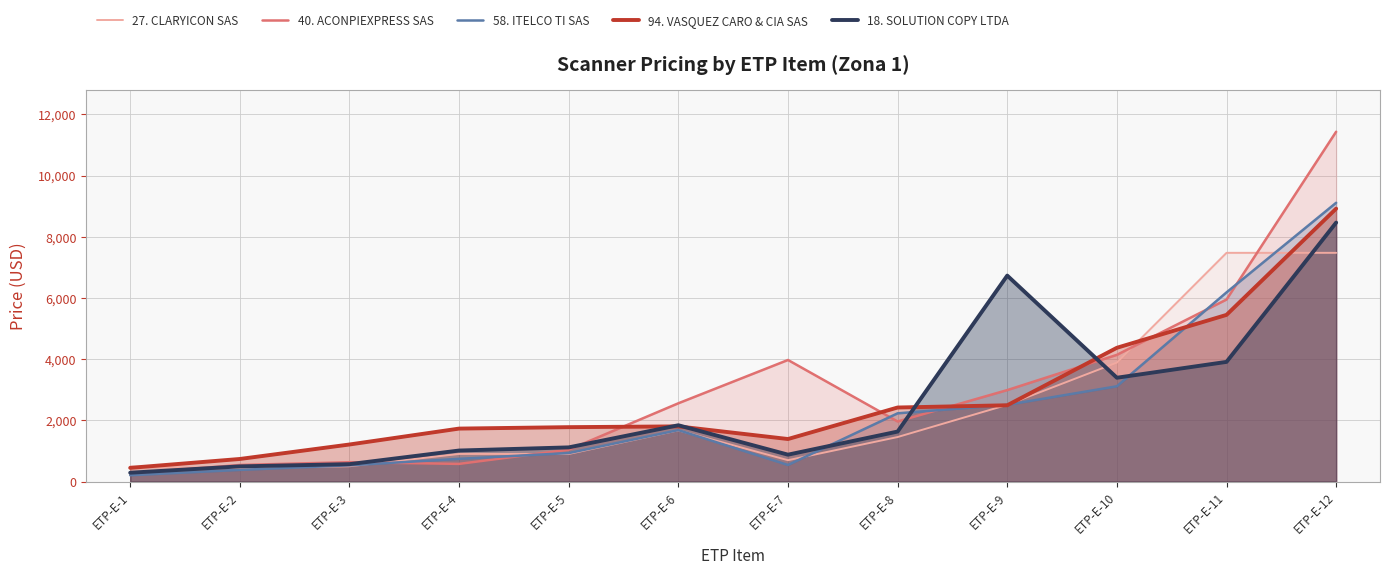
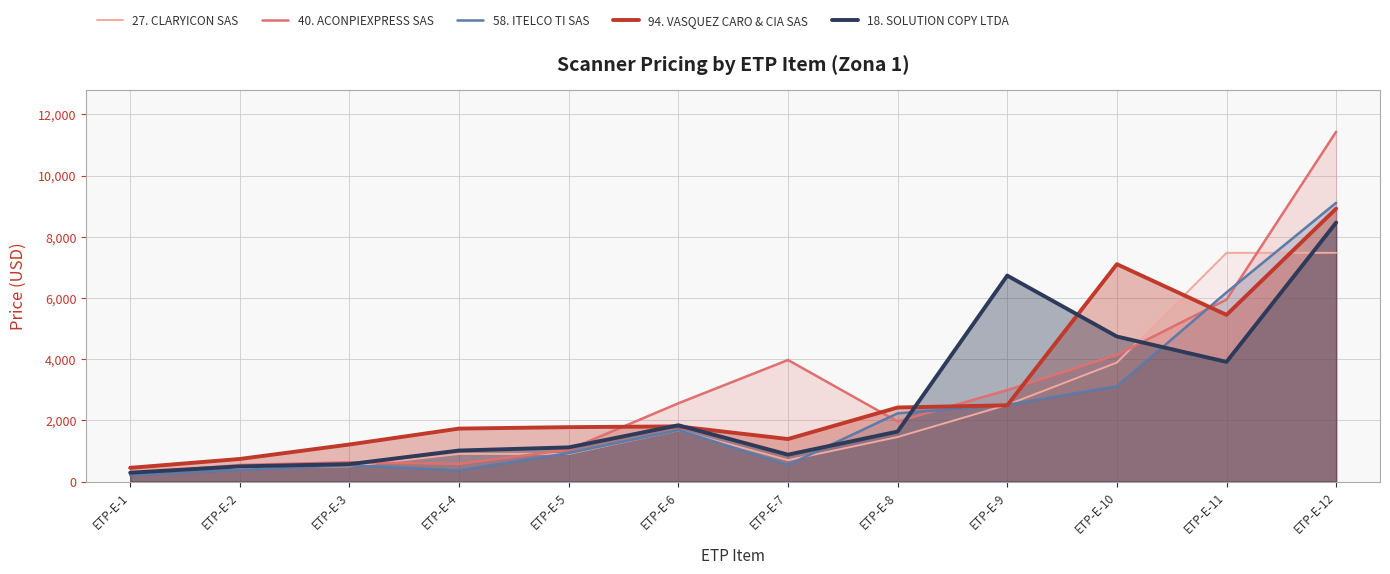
58. ITELCO TI SAS, ETP-E-4: 700 -> 400
94. VASQUEZ CARO & CIA SAS, ETP-E-10: 4,400 -> 7,100
18. SOLUTION COPY LTDA, ETP-E-10: 3,400 -> 4,700
